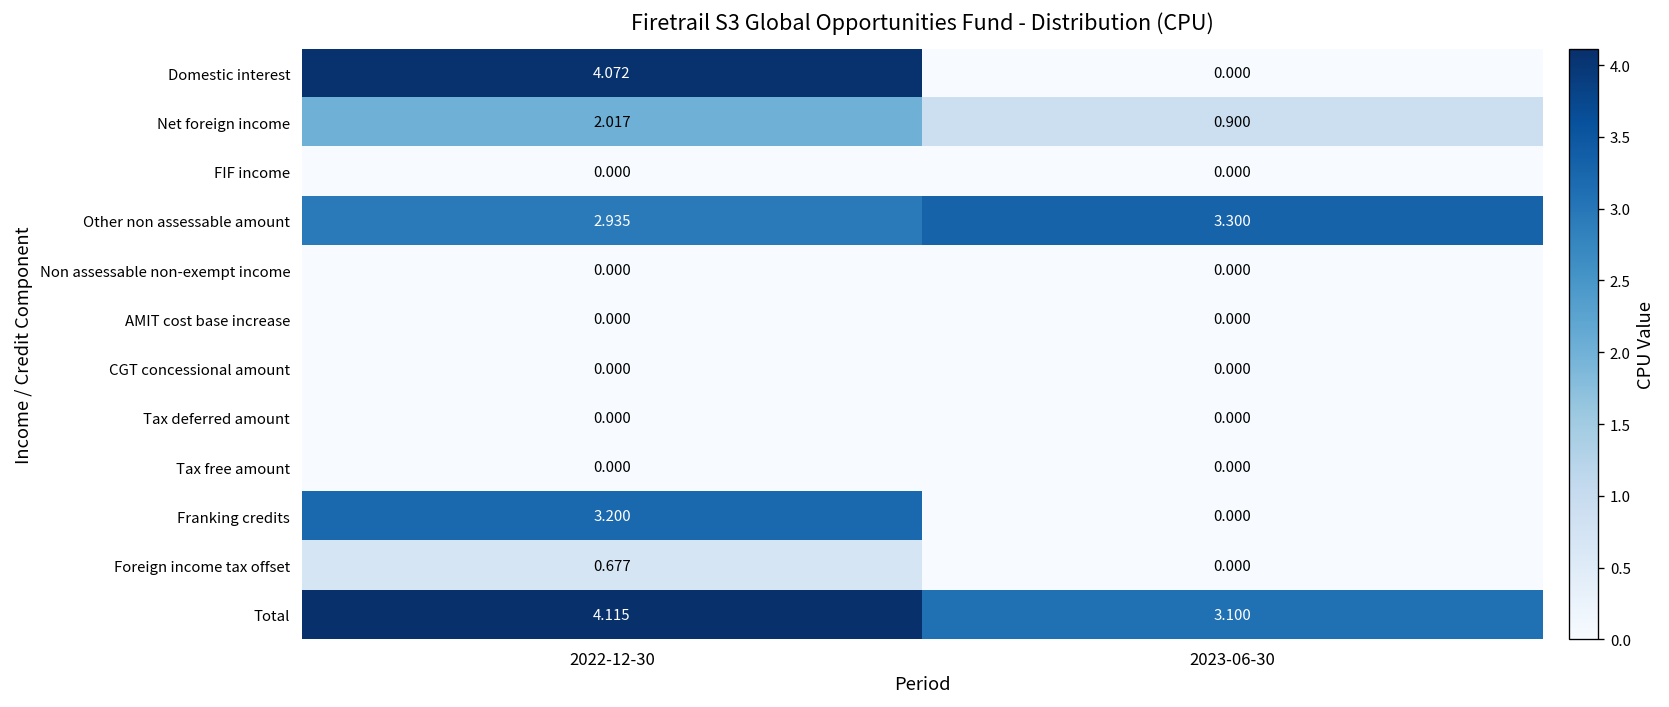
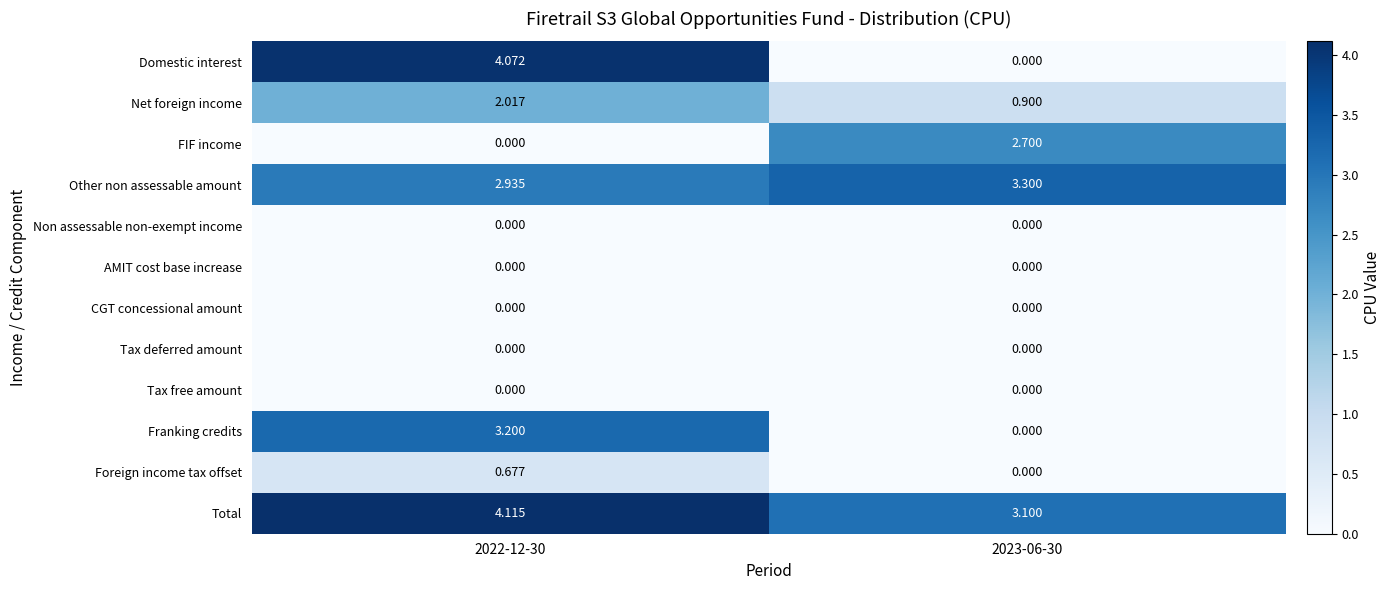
FIF income, 2023-06-30: 0.000 -> 2.700
